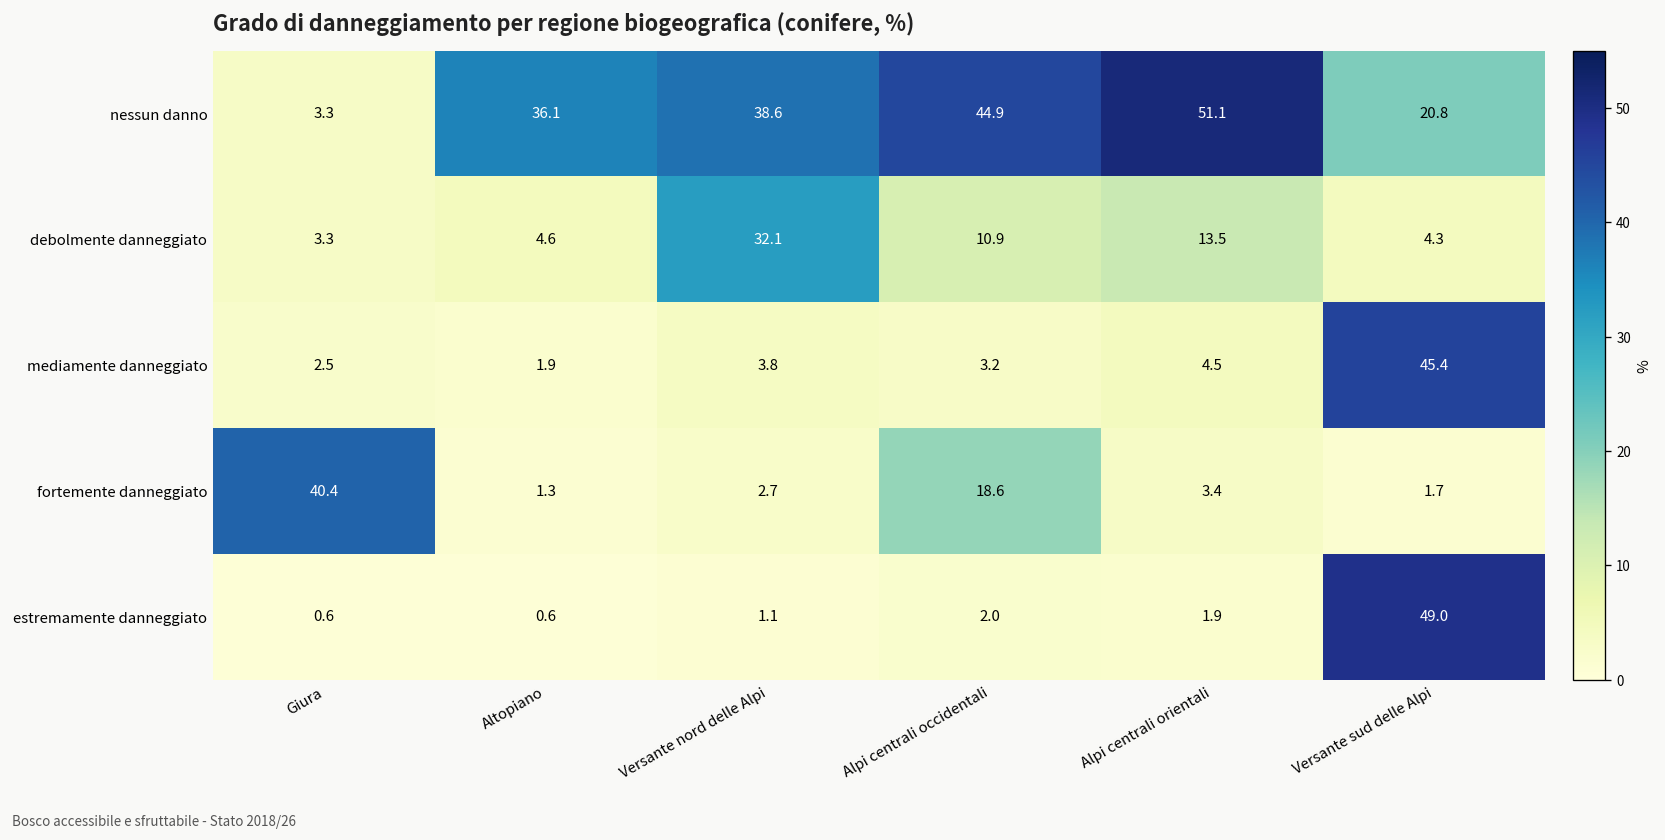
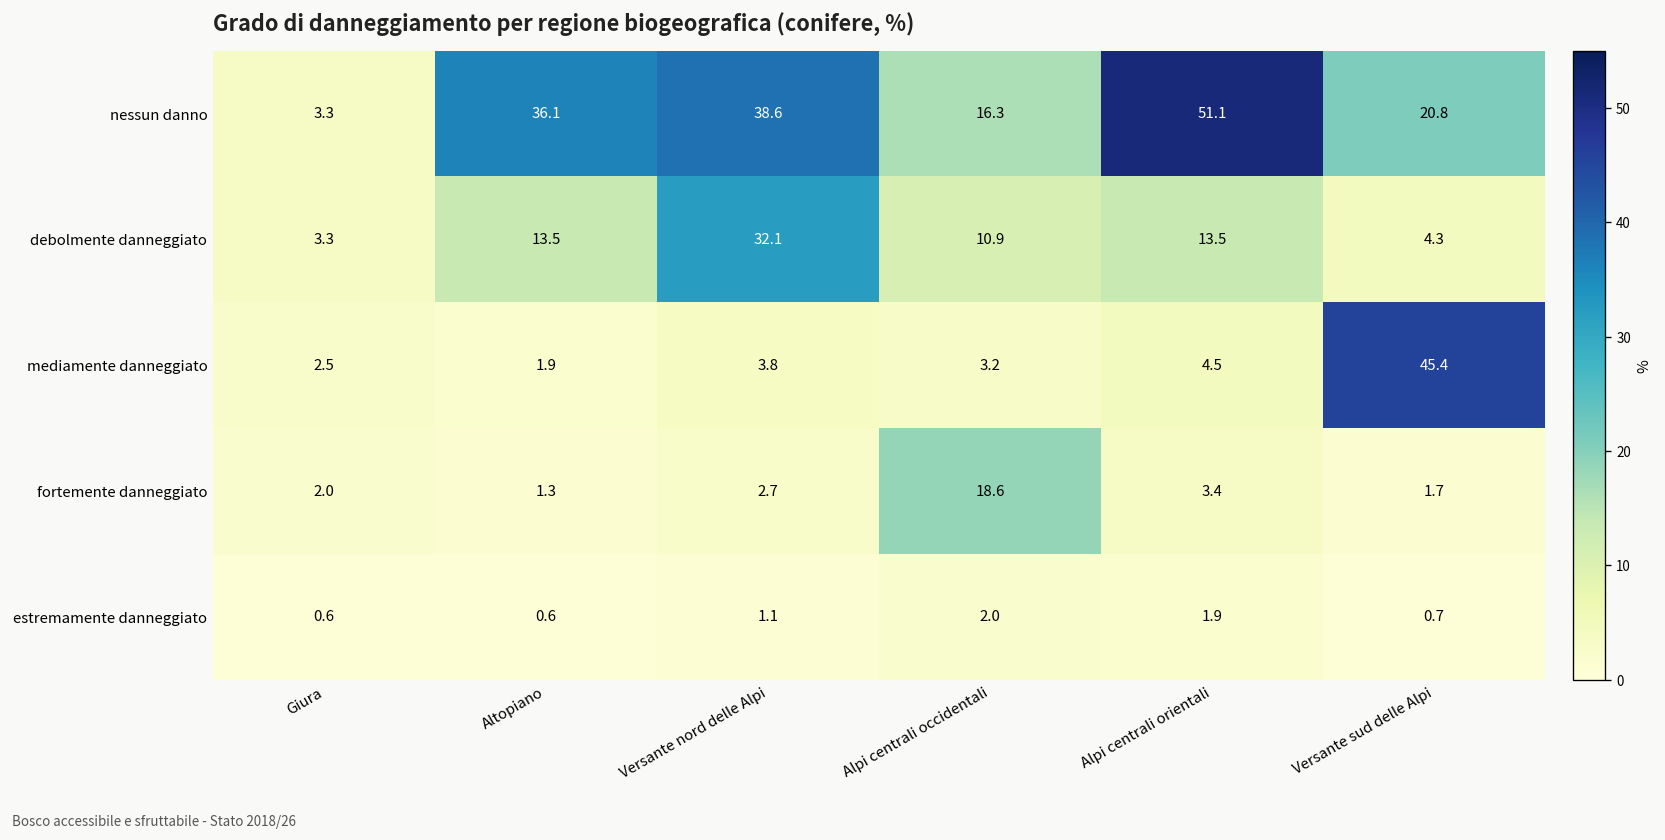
nessun danno, Alpi centrali occidentali: 44.9 -> 16.3
debolmente danneggiato, Altopiano: 4.6 -> 13.5
fortemente danneggiato, Giura: 40.4 -> 2.0
estremamente danneggiato, Versante sud delle Alpi: 49.0 -> 0.7
